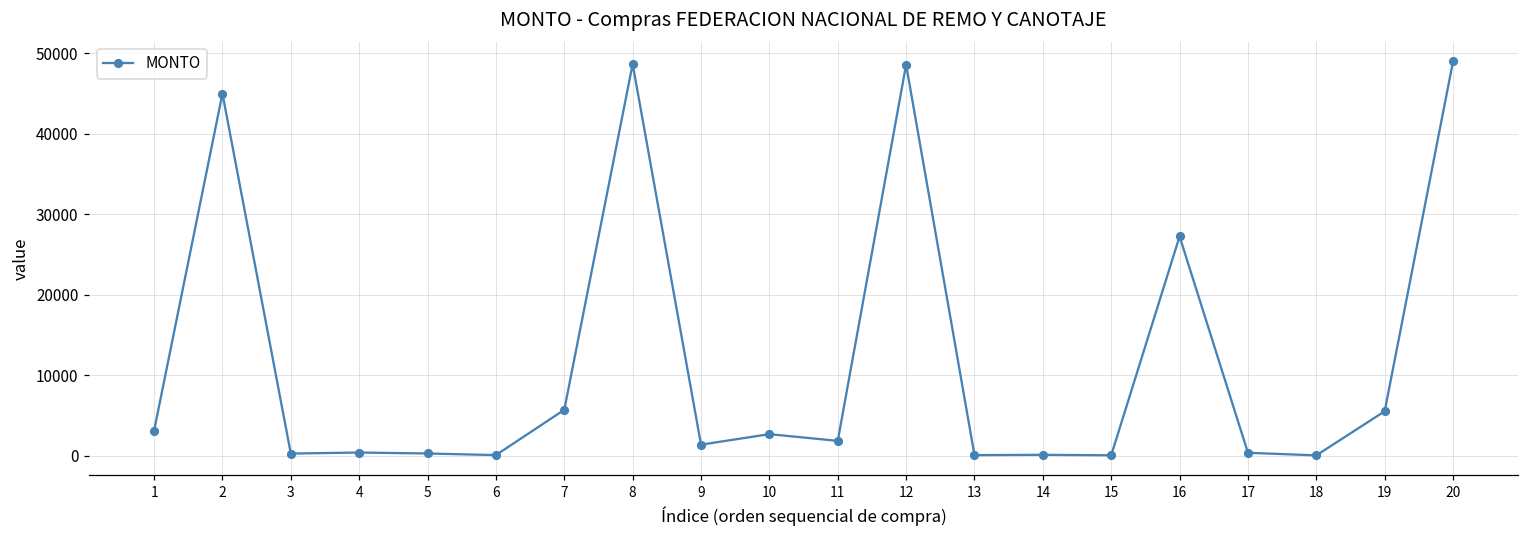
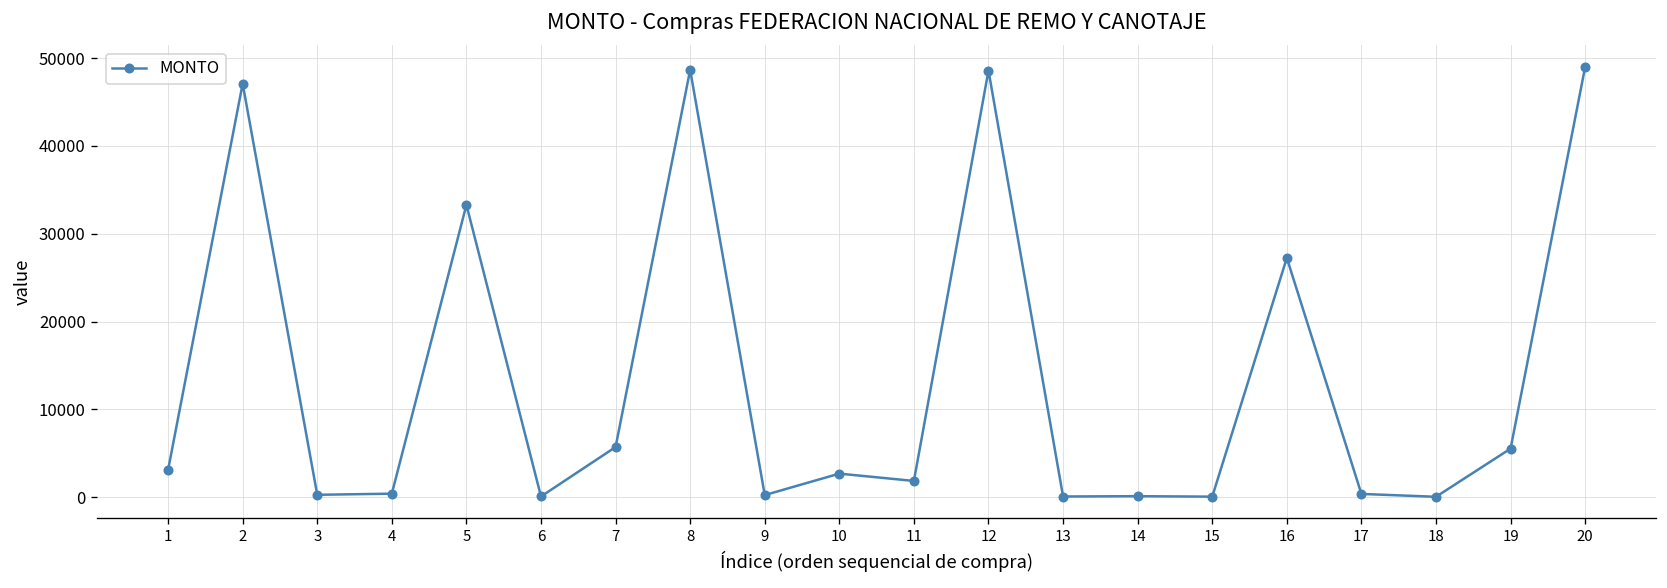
2: 45000 -> 47000
5: 0 -> 33000
9: 1000 -> 0
